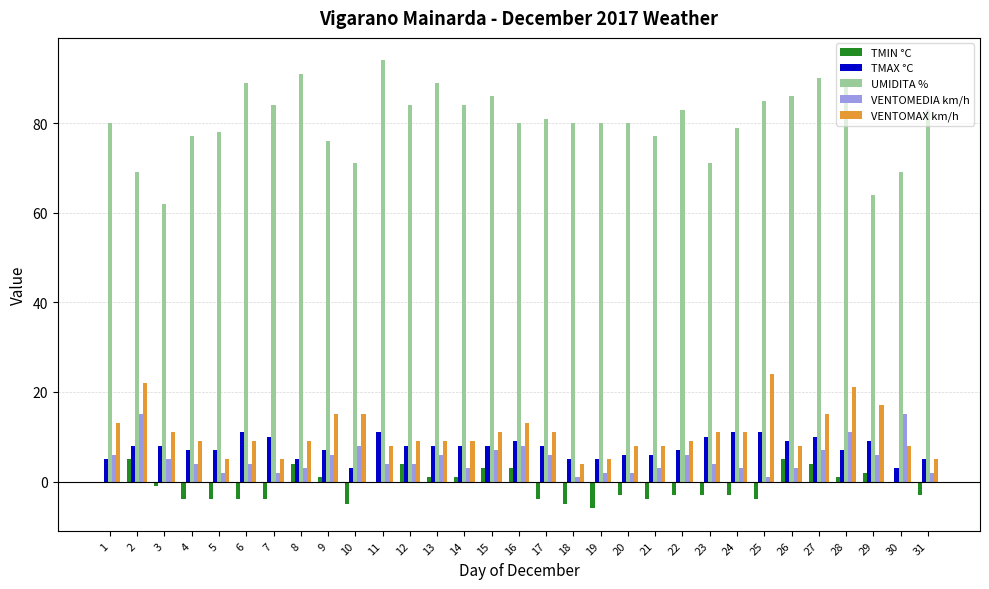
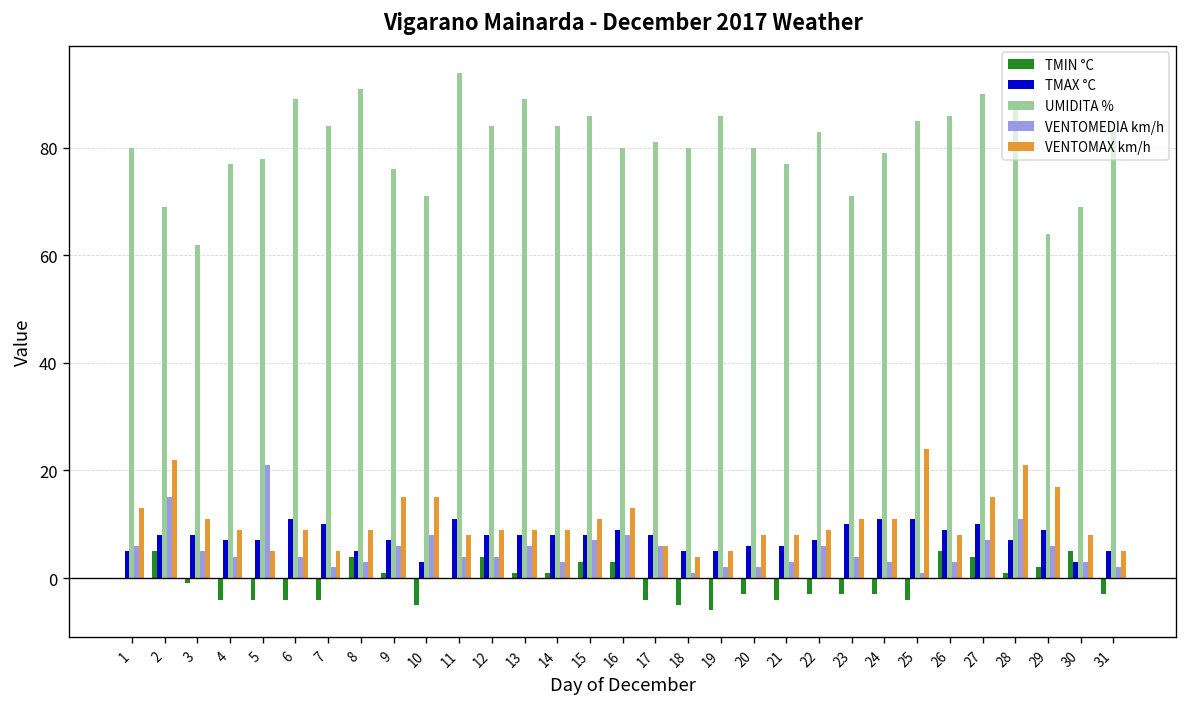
VENTOMEDIA km/h, 5: 2 -> 21
VENTOMAX km/h, 17: 11 -> 6
UMIDITA %, 19: 80 -> 86
TMIN °C, 30: 0 -> 5
VENTOMEDIA km/h, 30: 15 -> 3
